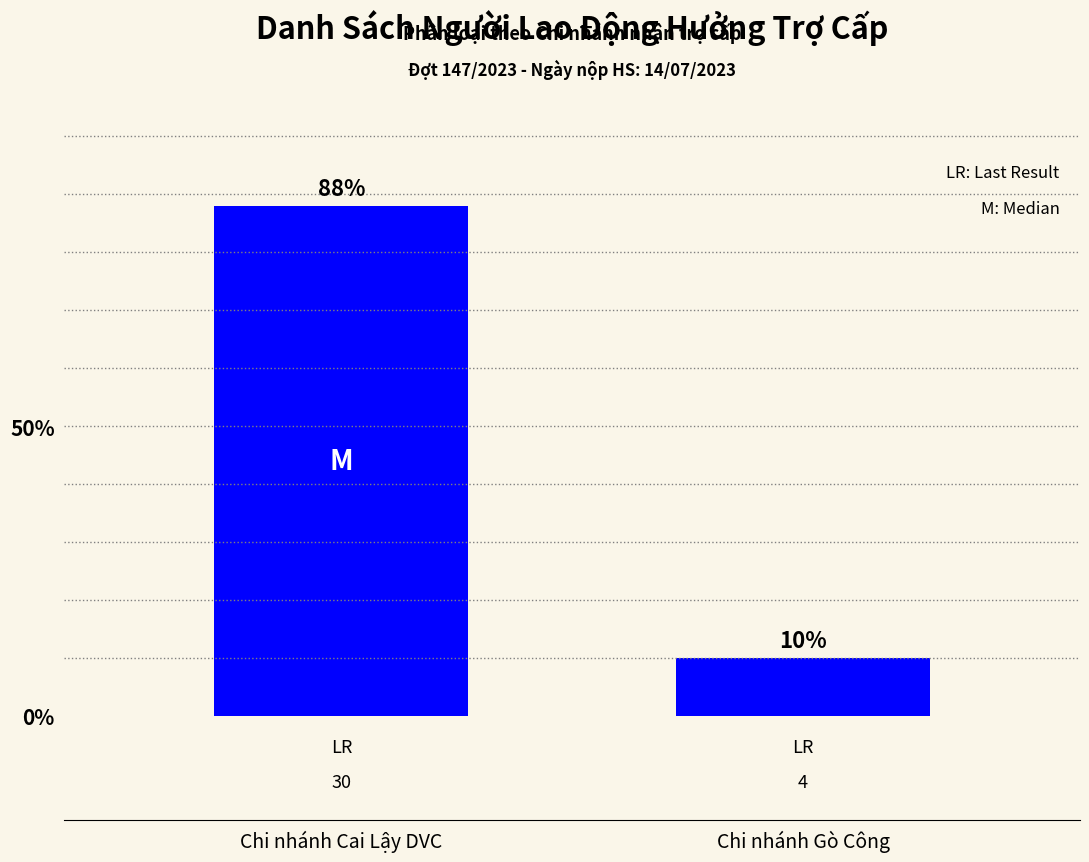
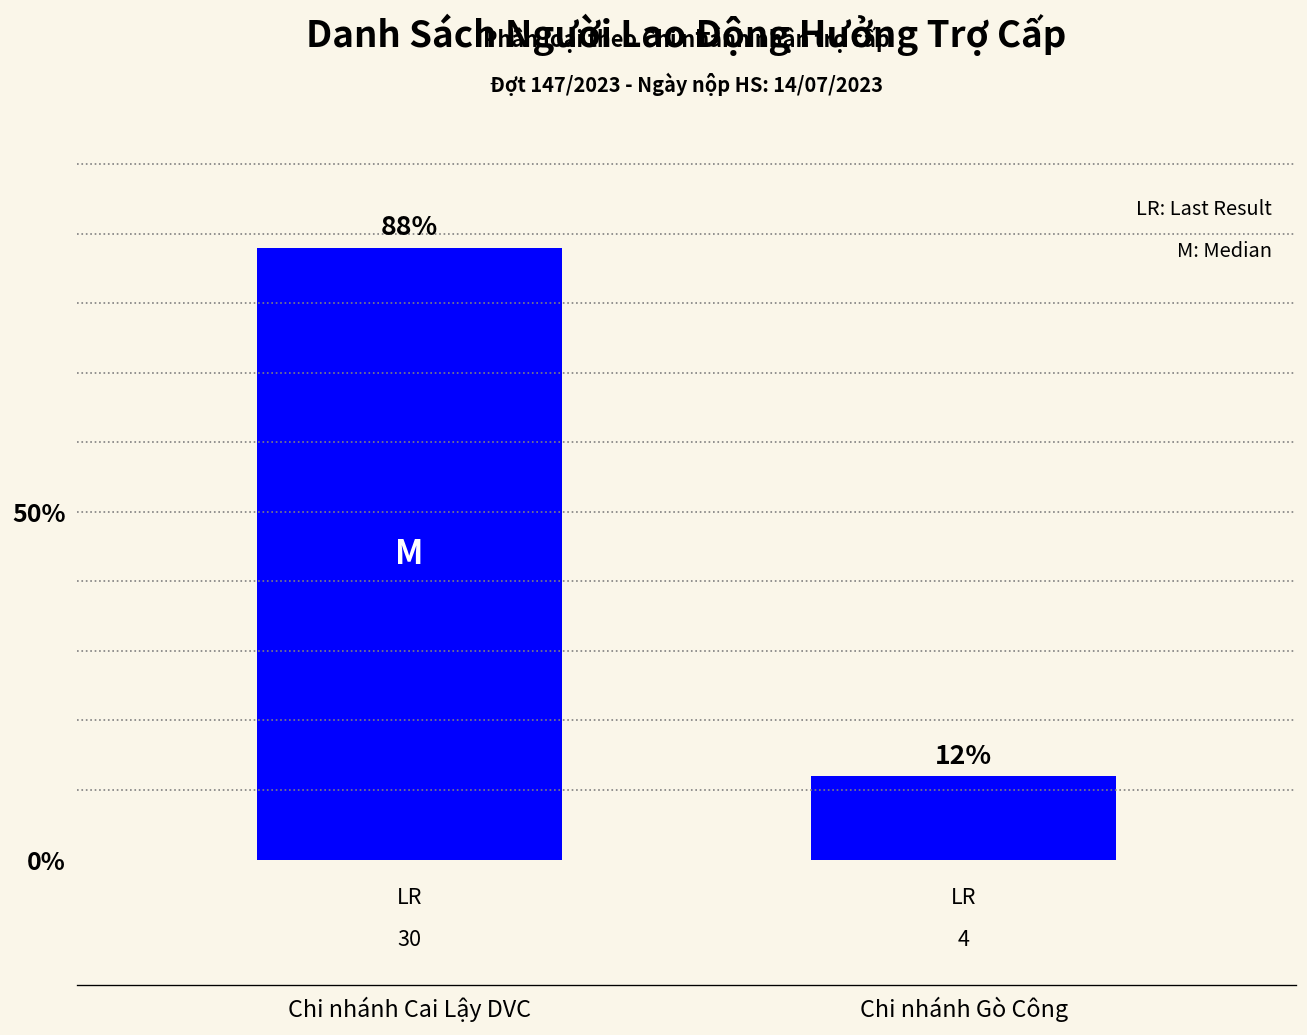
Chi nhánh Gò Công: 10% -> 12%
